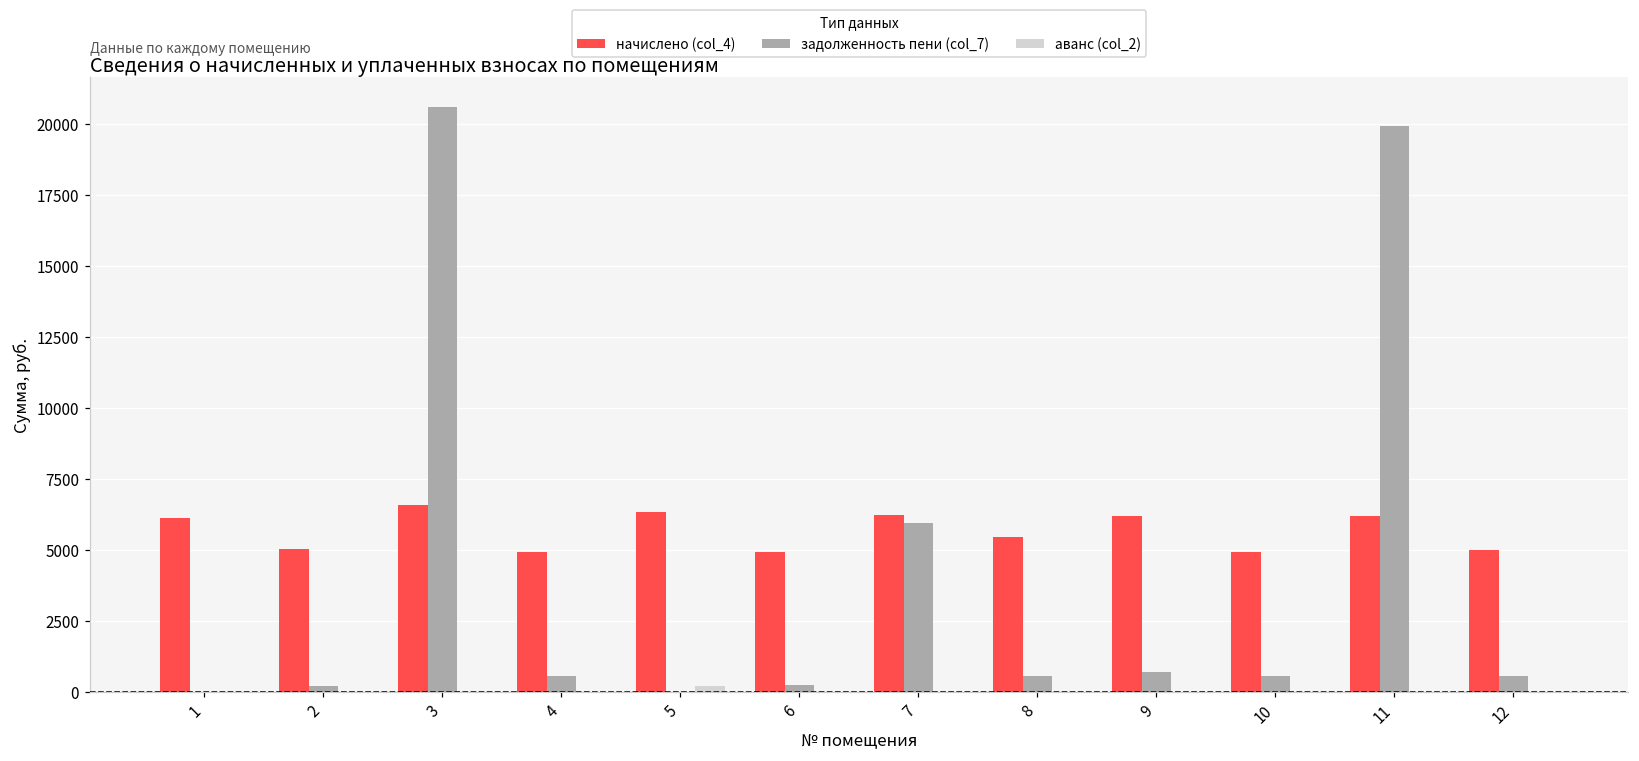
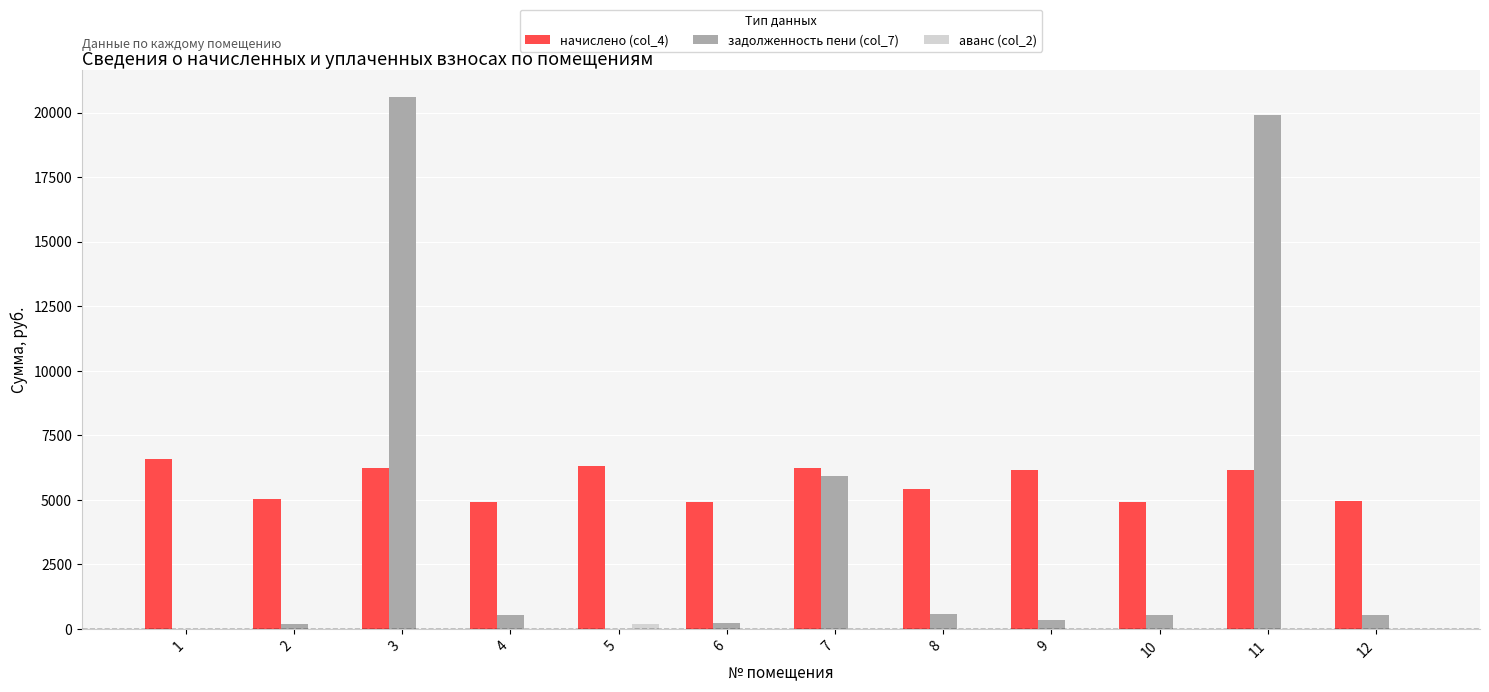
начислено (col_4), 1: 6100 -> 6600
начислено (col_4), 3: 6600 -> 6200
задолженность пени (col_7), 9: 700 -> 300
